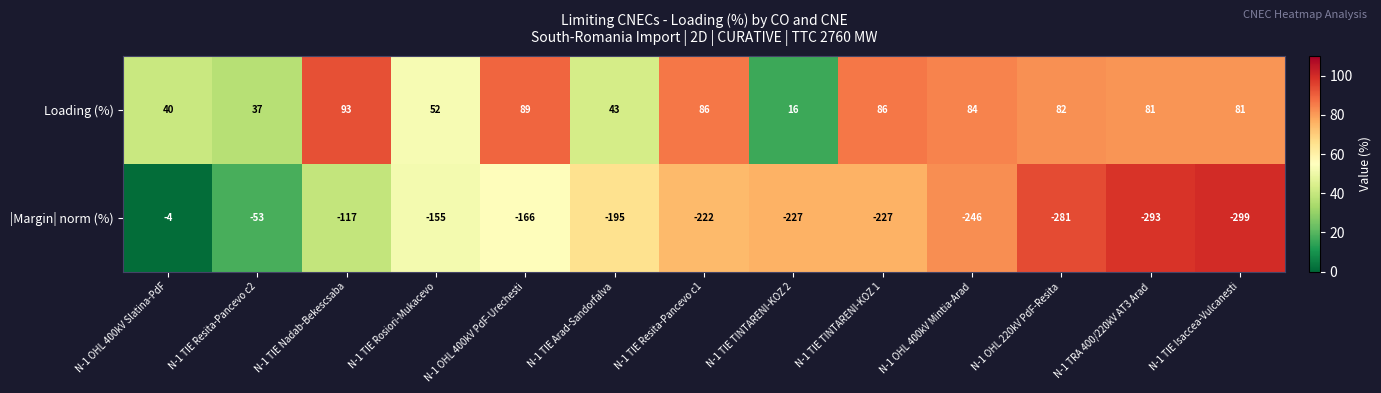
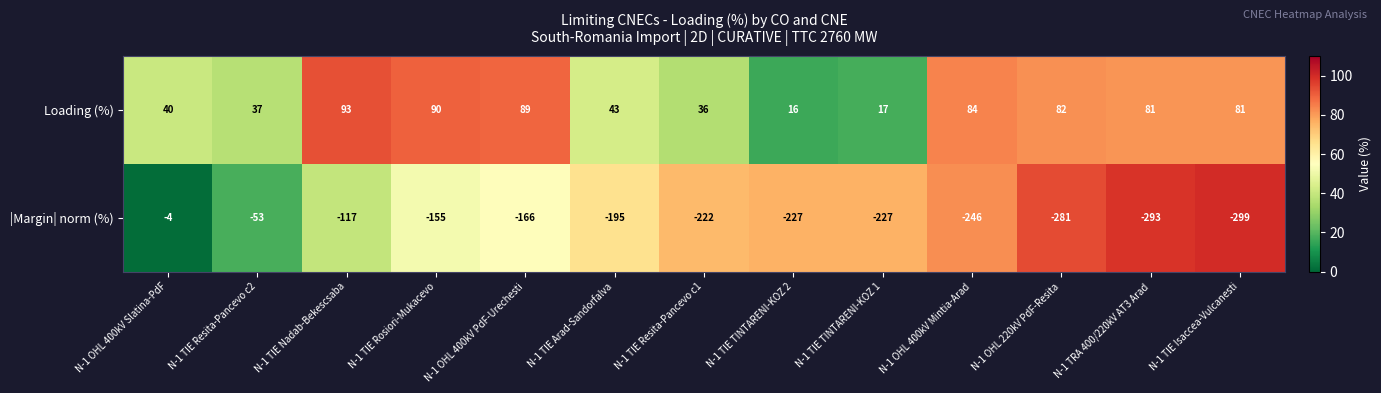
Loading (%), N-1 TIE Rosiori-Mukacevo: 52 -> 90
Loading (%), N-1 TIE Resita-Pancevo c1: 86 -> 36
Loading (%), N-1 TIE TINTARENI-KOZ 1: 86 -> 17
